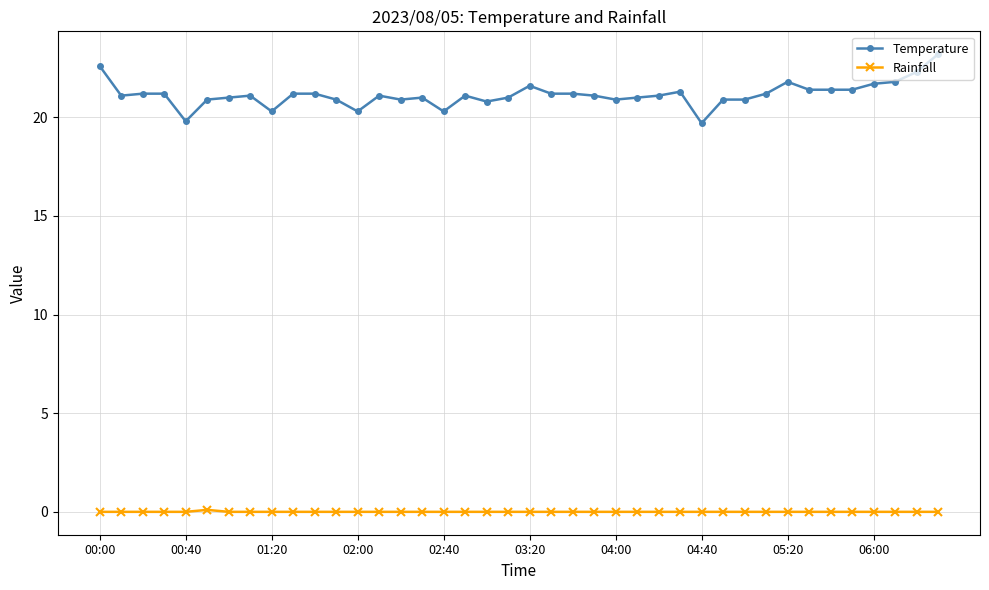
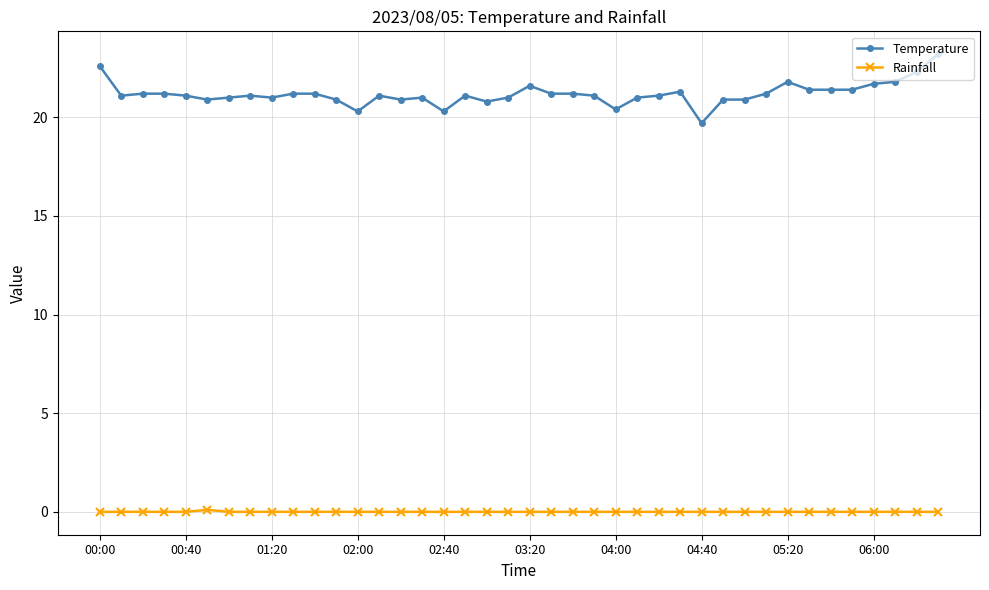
Temperature, 00:40: 19.8 -> 21.1
Temperature, 01:20: 20.3 -> 21.0
Temperature, 04:00: 20.9 -> 20.4
